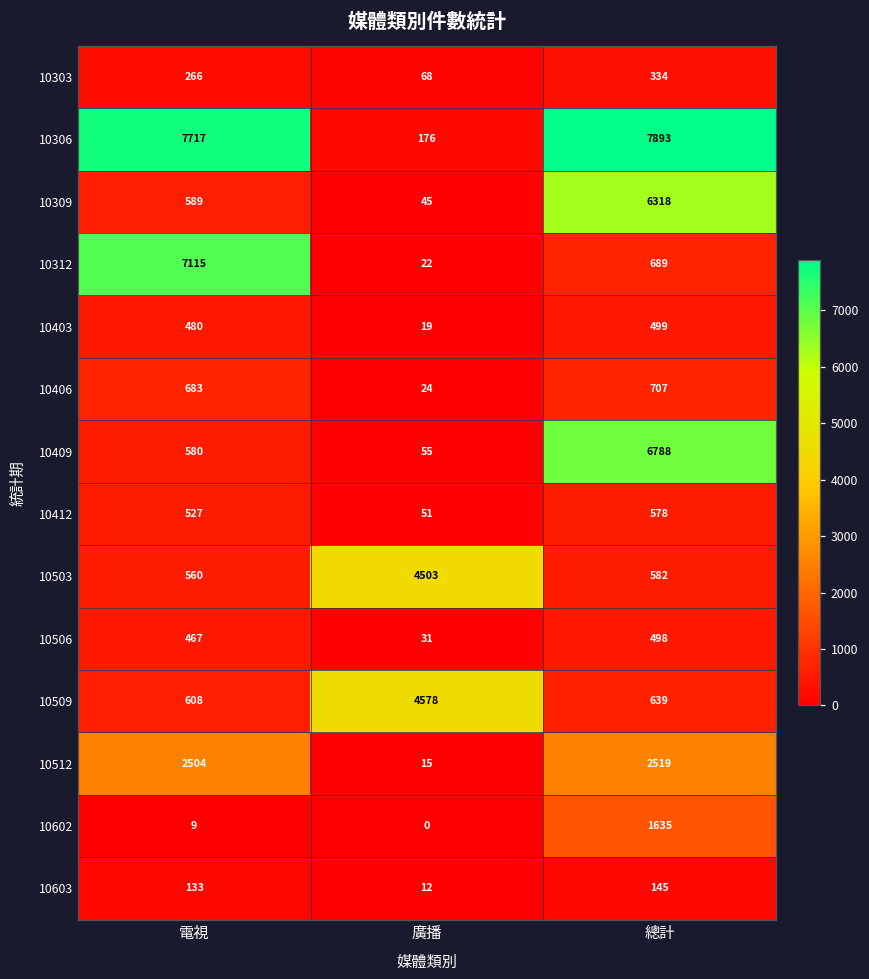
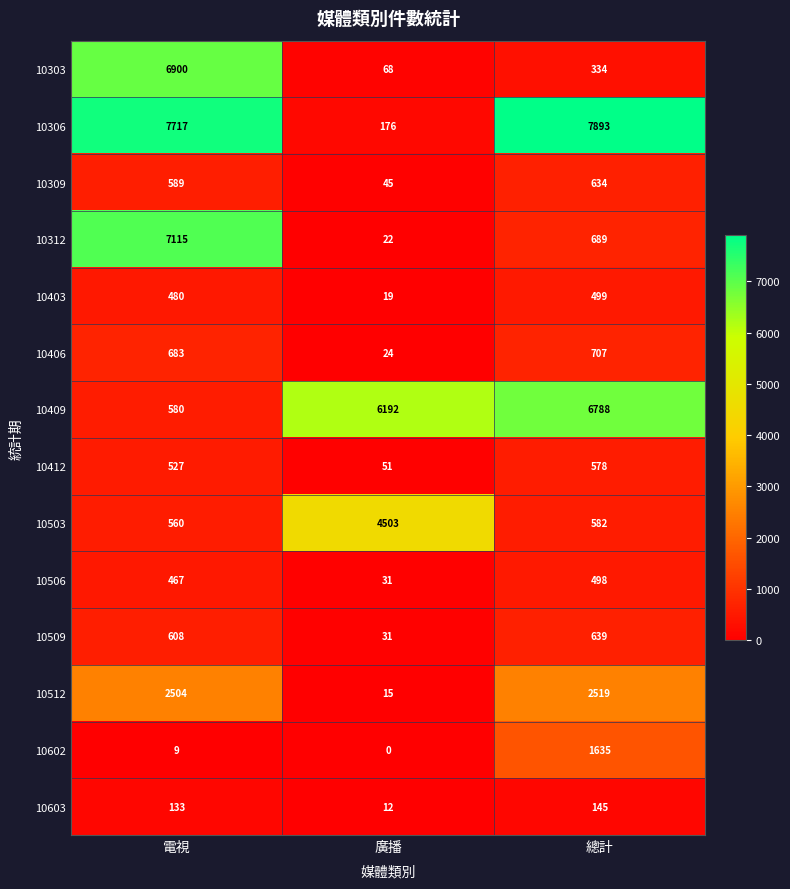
10303, 電視: 266 -> 6900
10309, 總計: 6318 -> 634
10409, 廣播: 55 -> 6192
10509, 廣播: 4578 -> 31
